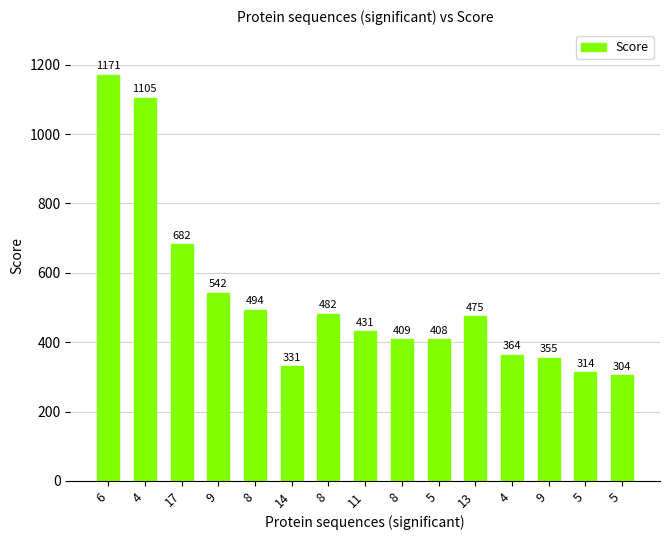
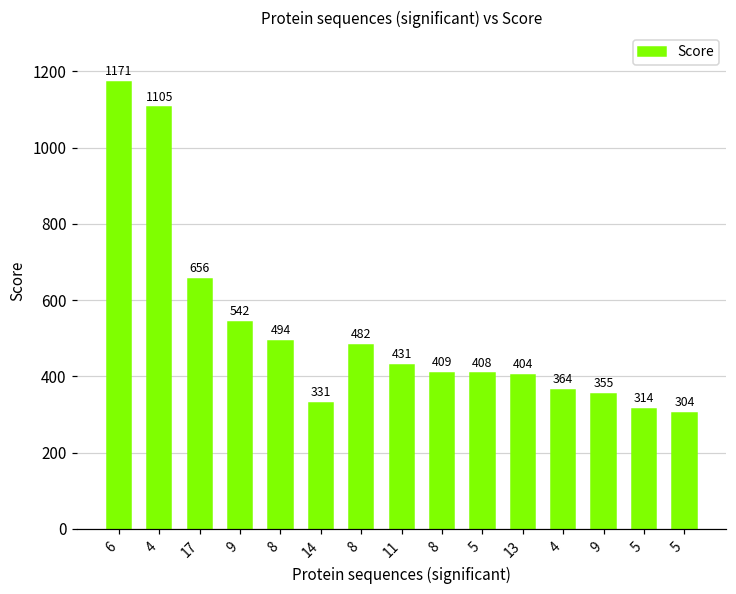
17: 682 -> 656
13: 475 -> 404
